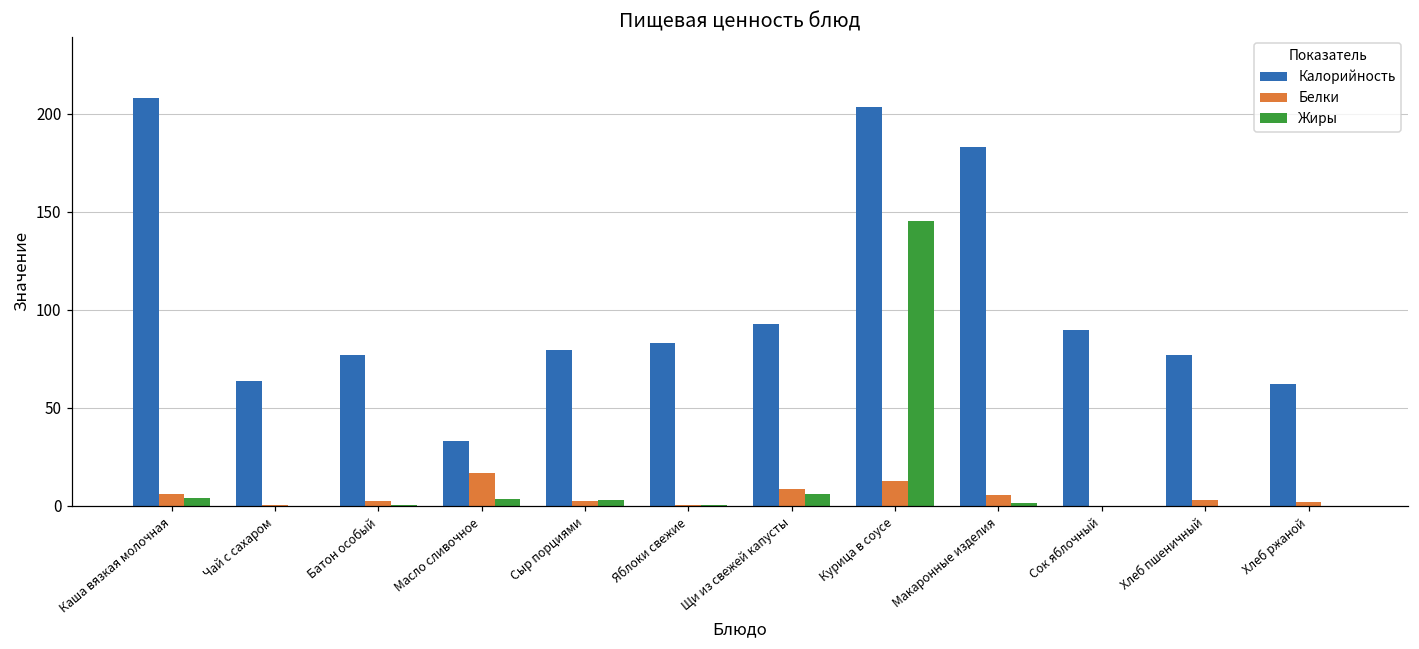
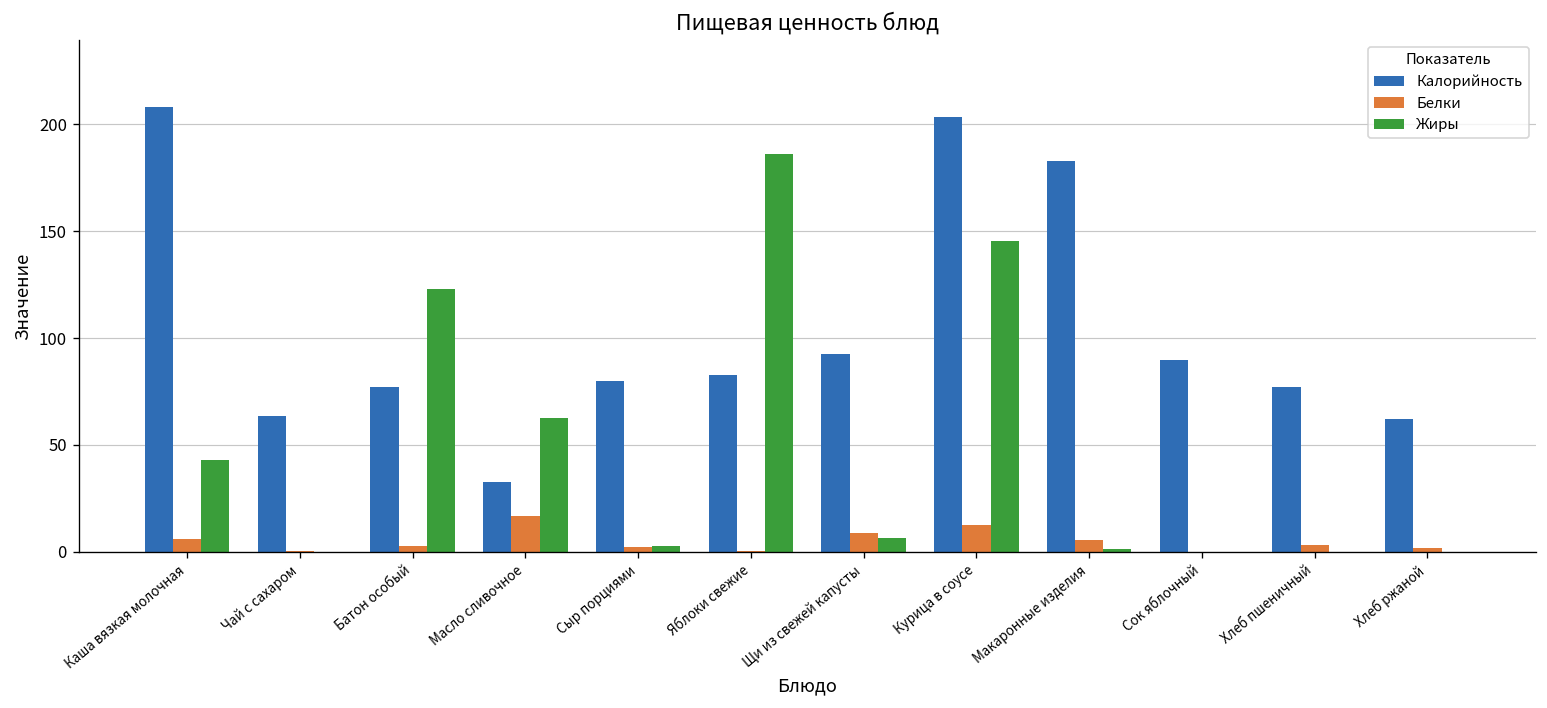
Жиры, Каша вязкая молочная: 4 -> 43
Жиры, Батон особый: 0 -> 123
Жиры, Масло сливочное: 4 -> 62
Жиры, Яблоки свежие: 0 -> 186
